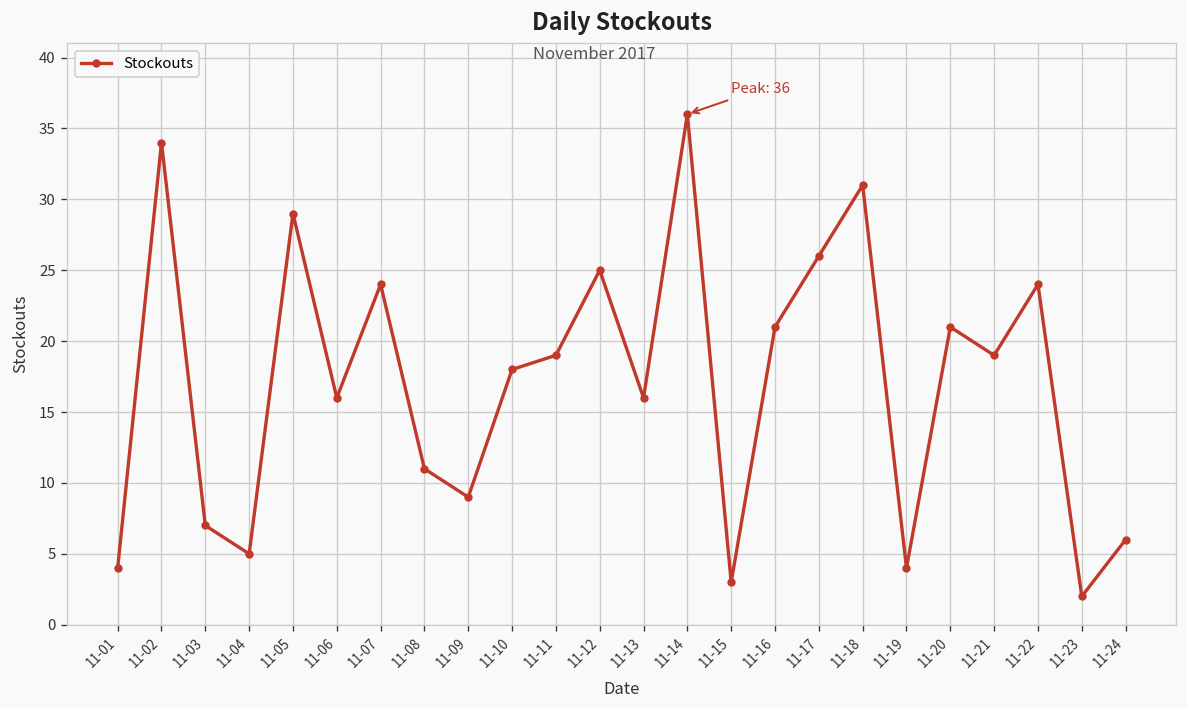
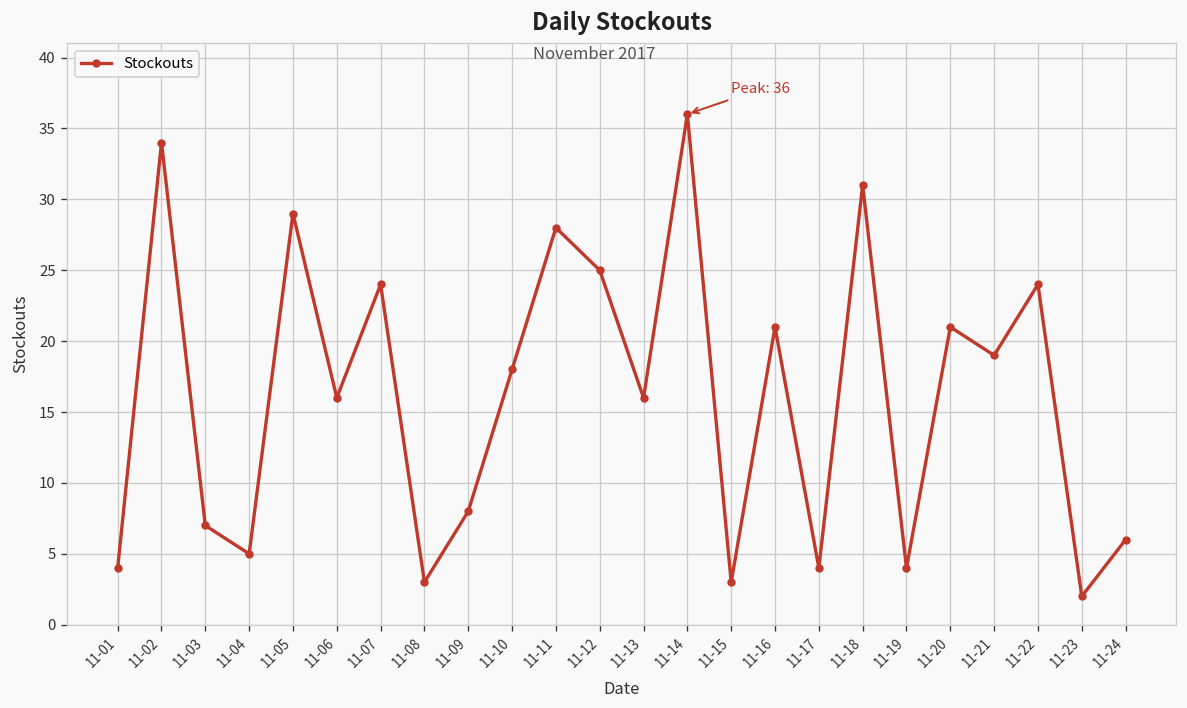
11-08: 11 -> 3
11-09: 9 -> 8
11-11: 19 -> 28
11-17: 26 -> 4
